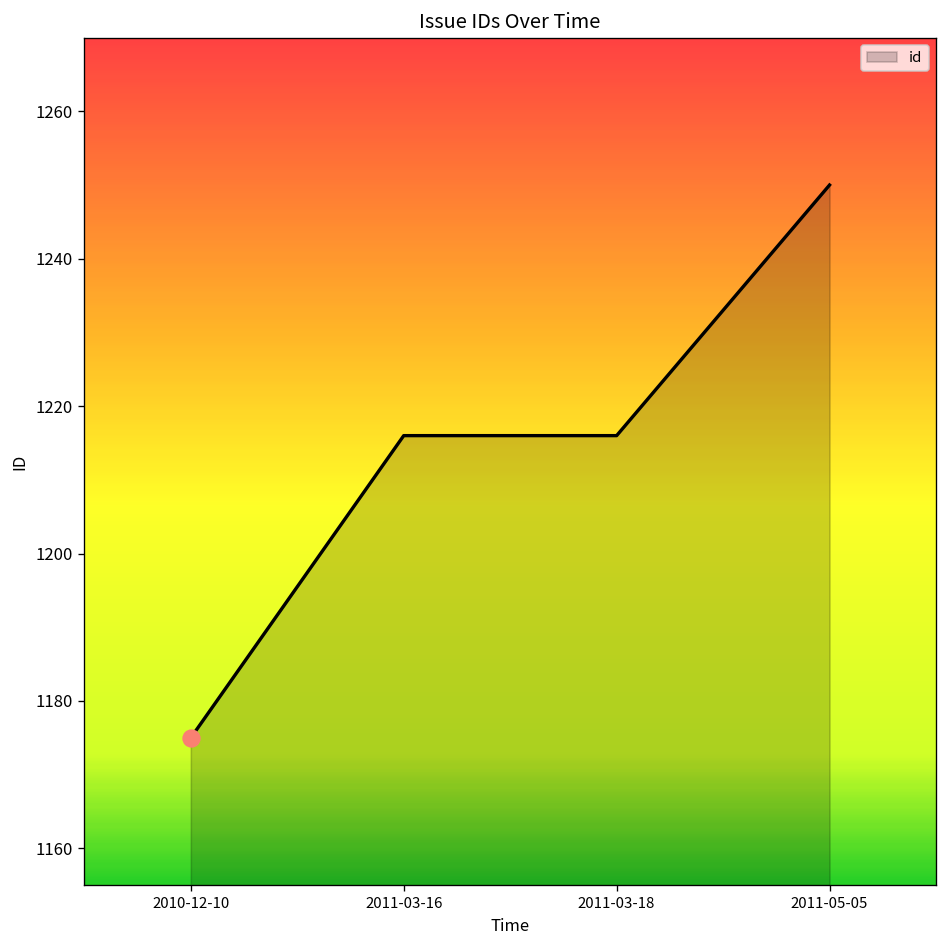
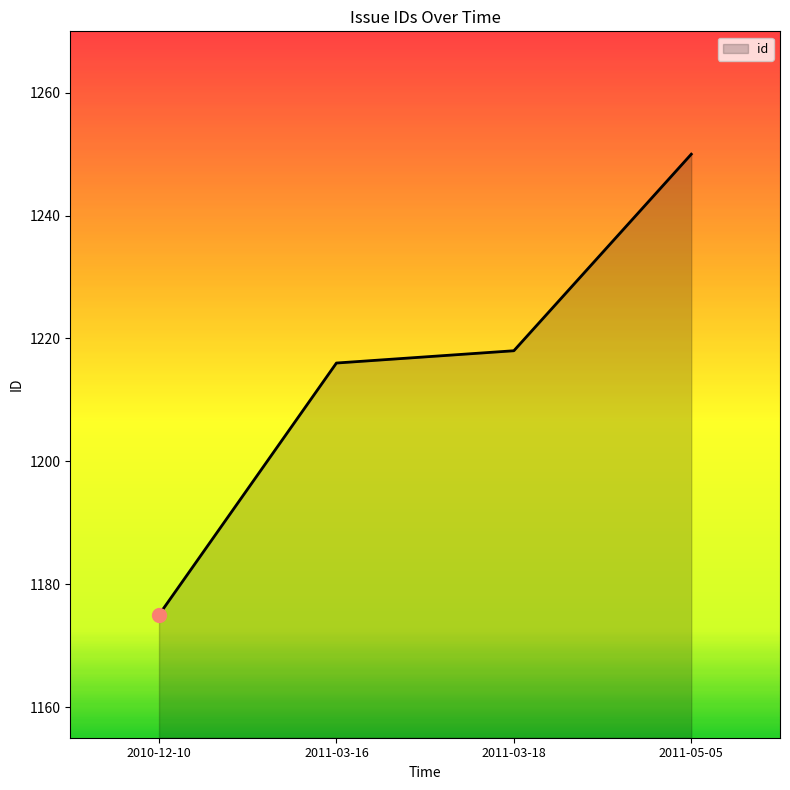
id, 2011-03-18: 1216 -> 1218
